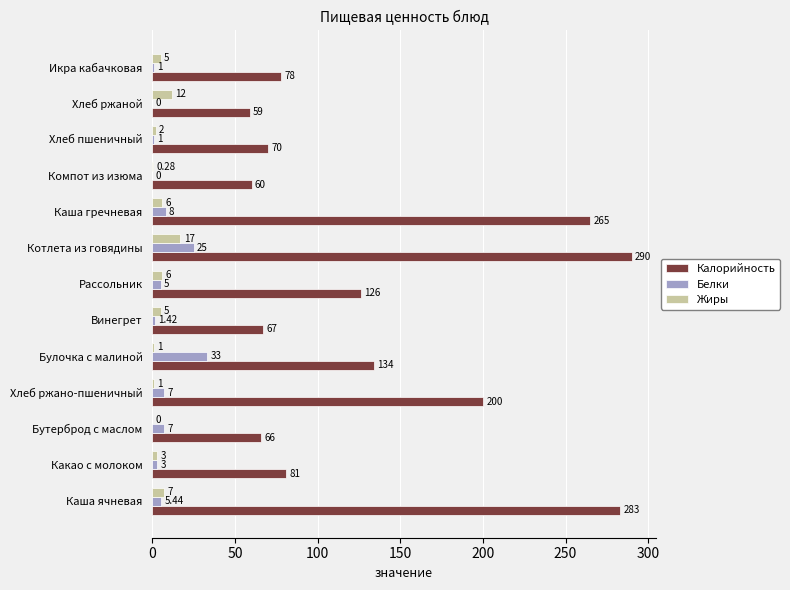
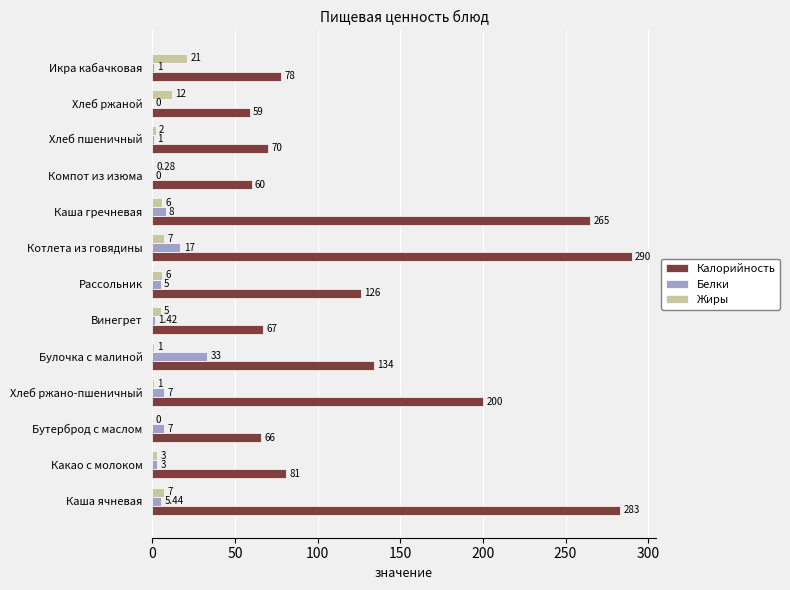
Жиры, Икра кабачковая: 5 -> 21
Жиры, Котлета из говядины: 17 -> 7
Белки, Котлета из говядины: 25 -> 17
